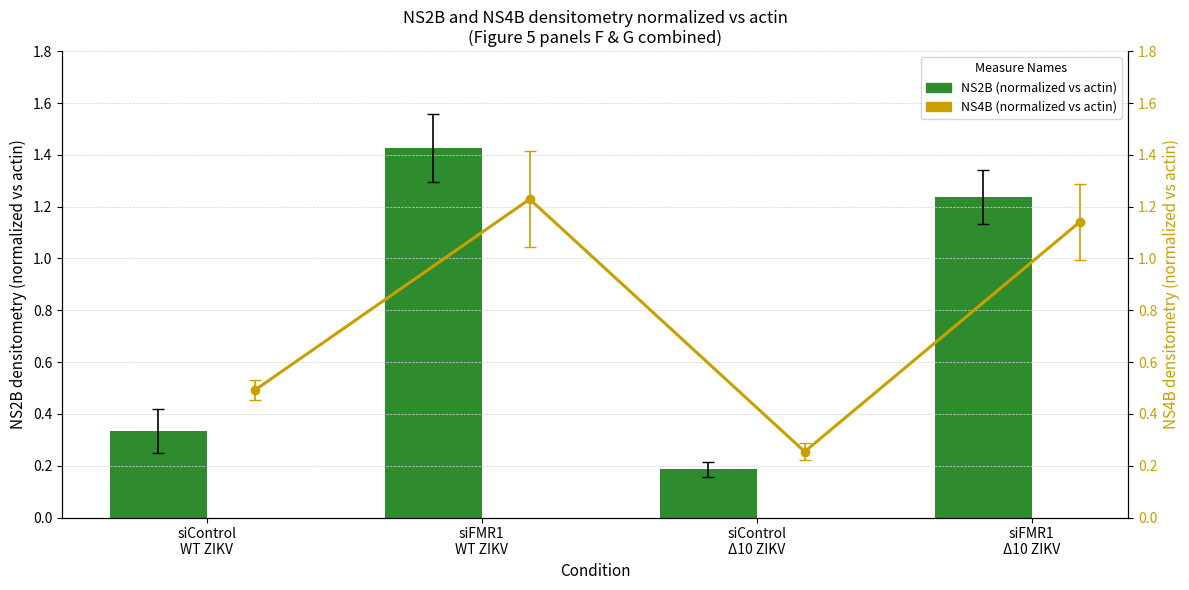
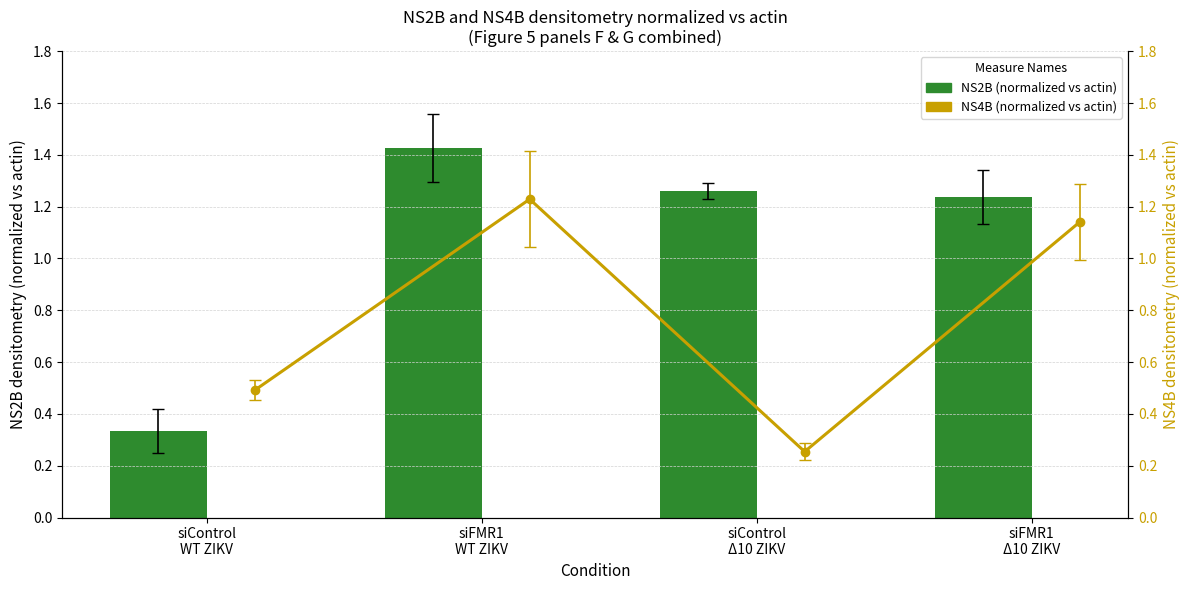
NS2B (normalized vs actin), siControl Δ10 ZIKV: 0.19 -> 1.26
